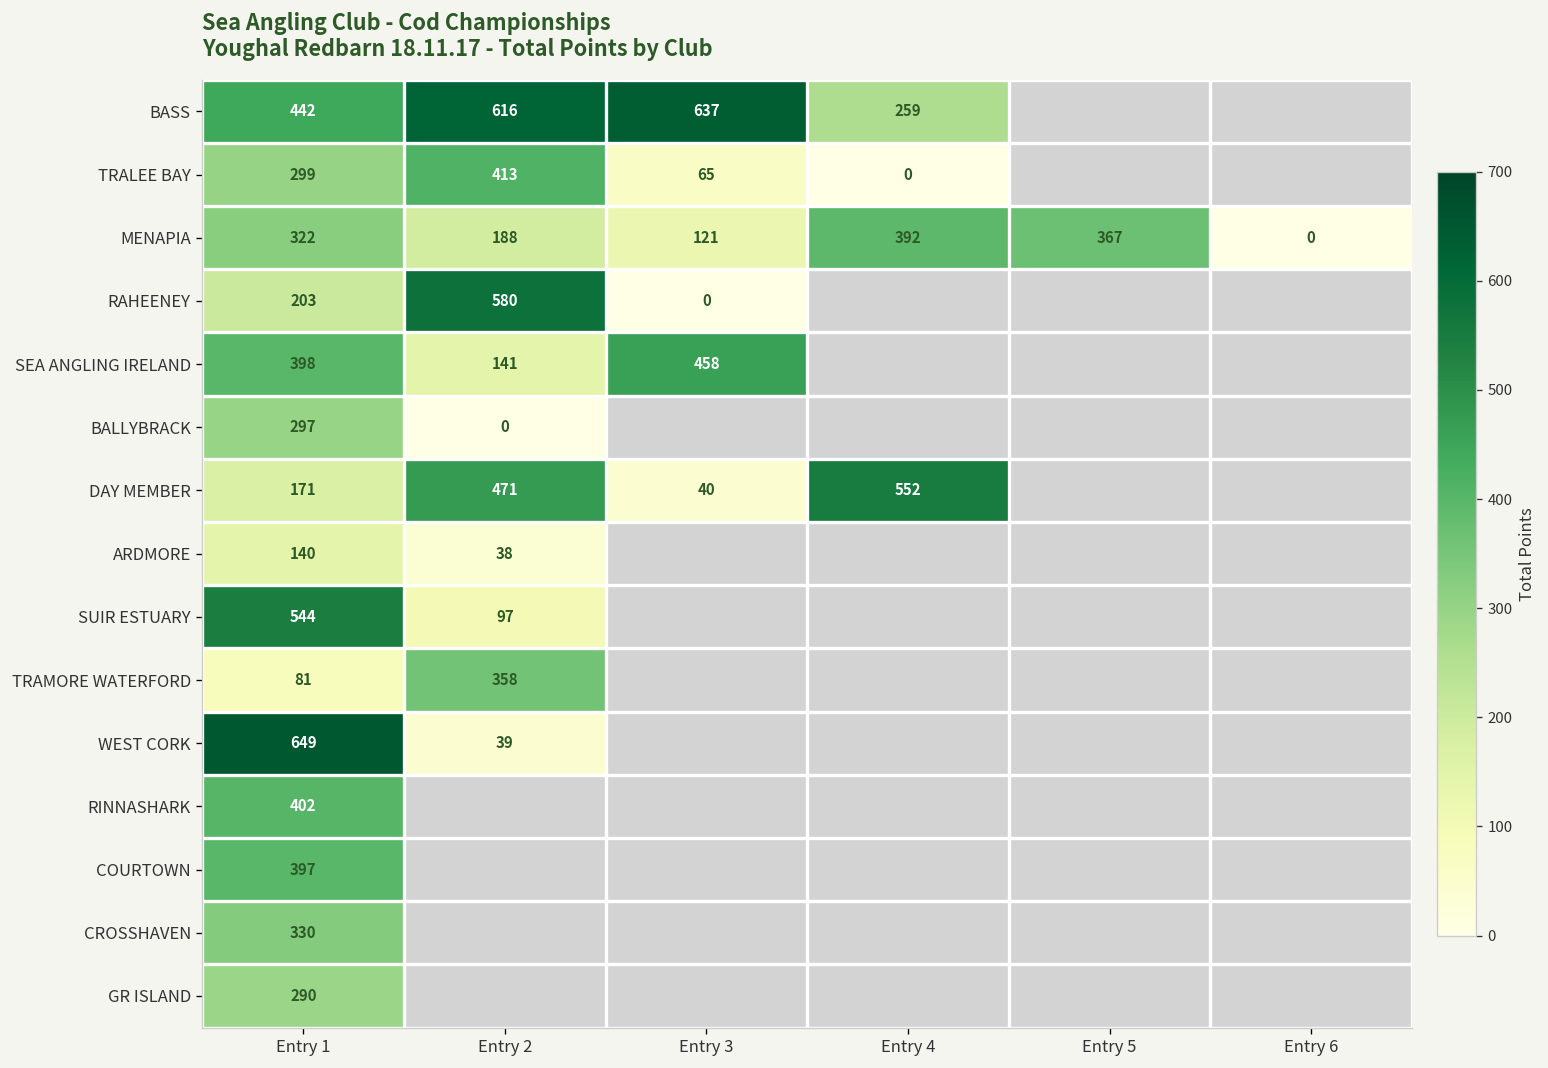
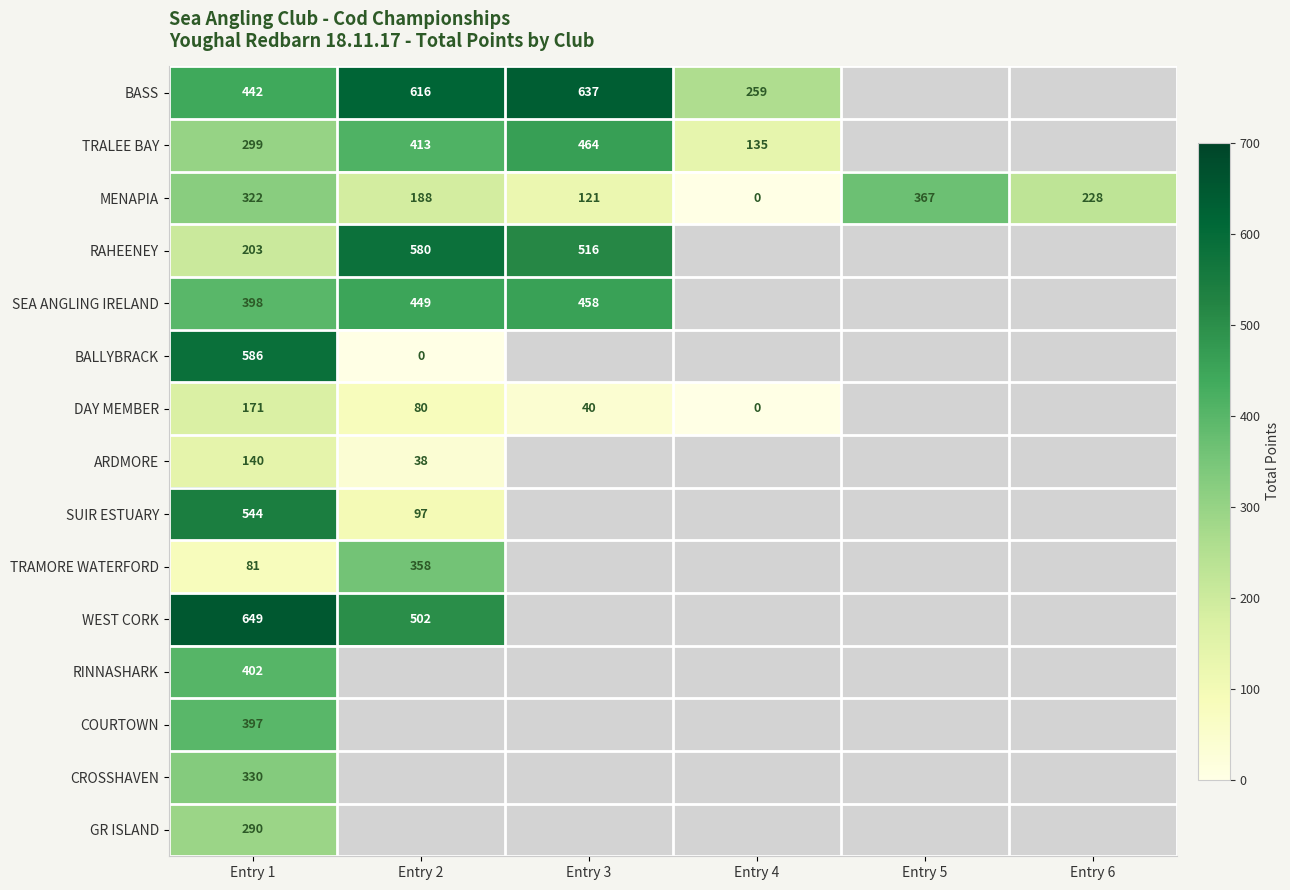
TRALEE BAY, Entry 3: 65 -> 464
TRALEE BAY, Entry 4: 0 -> 135
MENAPIA, Entry 4: 392 -> 0
MENAPIA, Entry 6: 0 -> 228
RAHEENEY, Entry 3: 0 -> 516
SEA ANGLING IRELAND, Entry 2: 141 -> 449
BALLYBRACK, Entry 1: 297 -> 586
DAY MEMBER, Entry 2: 471 -> 80
DAY MEMBER, Entry 4: 552 -> 0
WEST CORK, Entry 2: 39 -> 502
